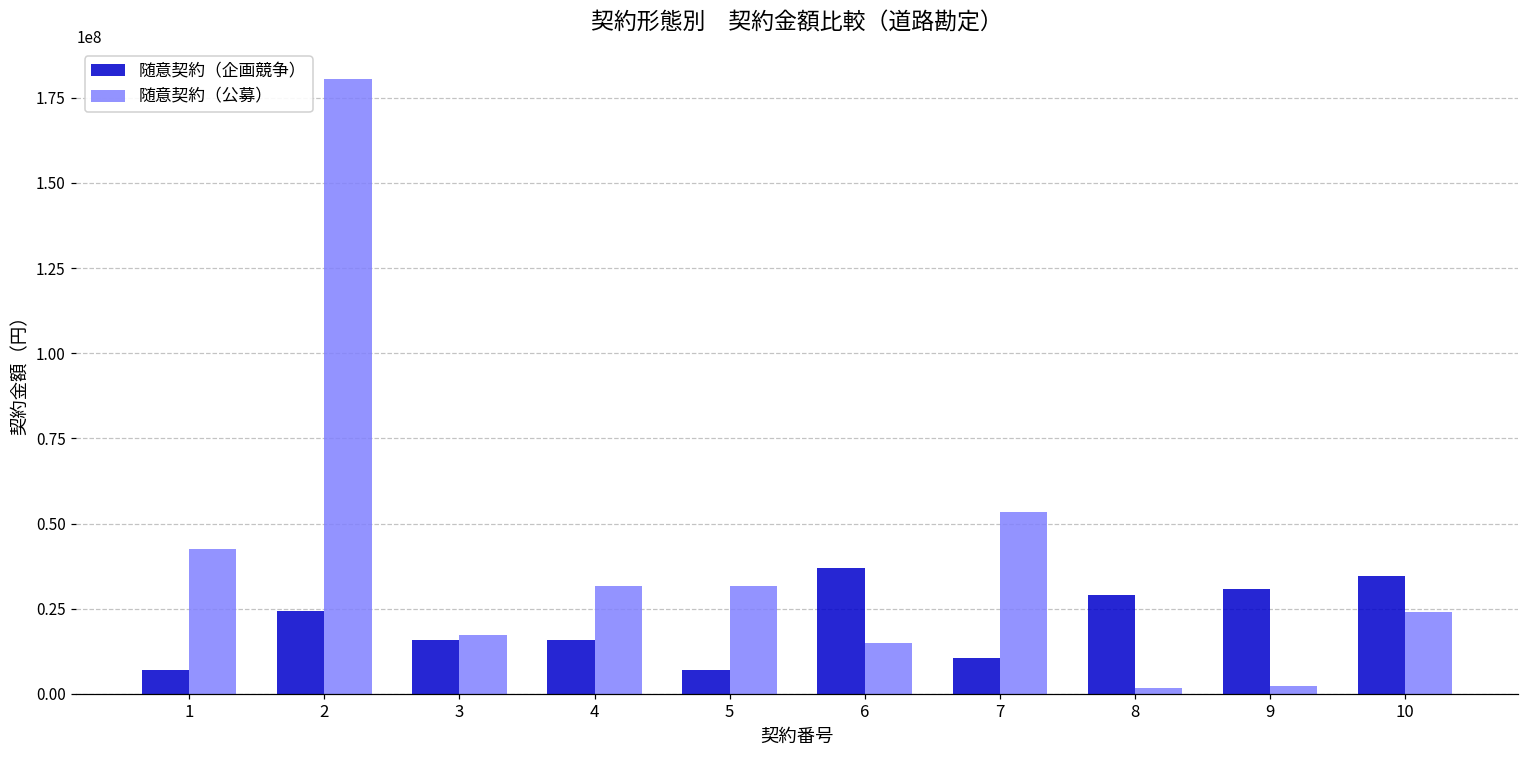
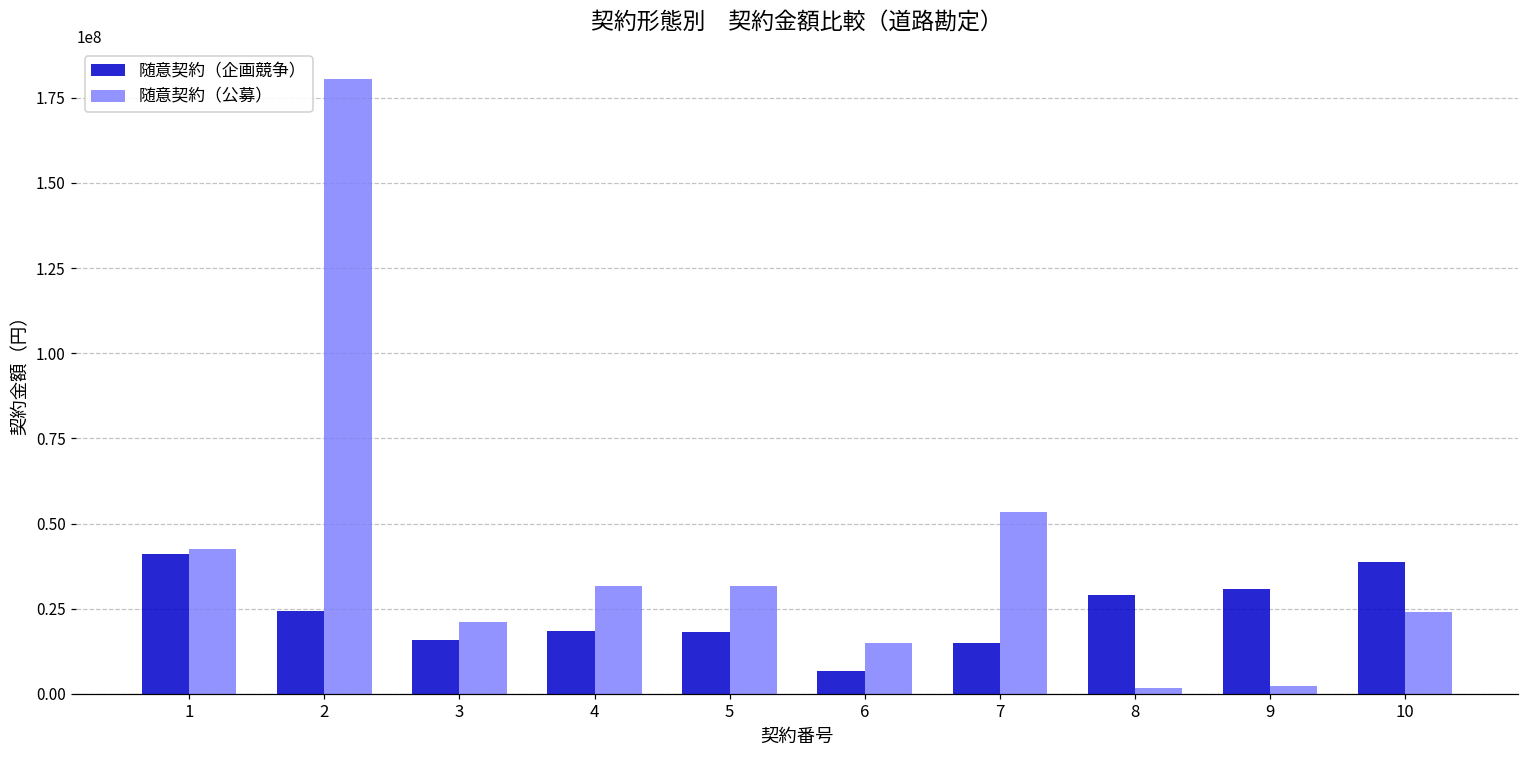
随意契約（企画競争）, 1: 7000000 -> 41000000
随意契約（公募）, 3: 17000000 -> 21000000
随意契約（企画競争）, 4: 16000000 -> 19000000
随意契約（企画競争）, 5: 7000000 -> 18000000
随意契約（企画競争）, 6: 37000000 -> 7000000
随意契約（企画競争）, 7: 11000000 -> 15000000
随意契約（企画競争）, 10: 35000000 -> 39000000
